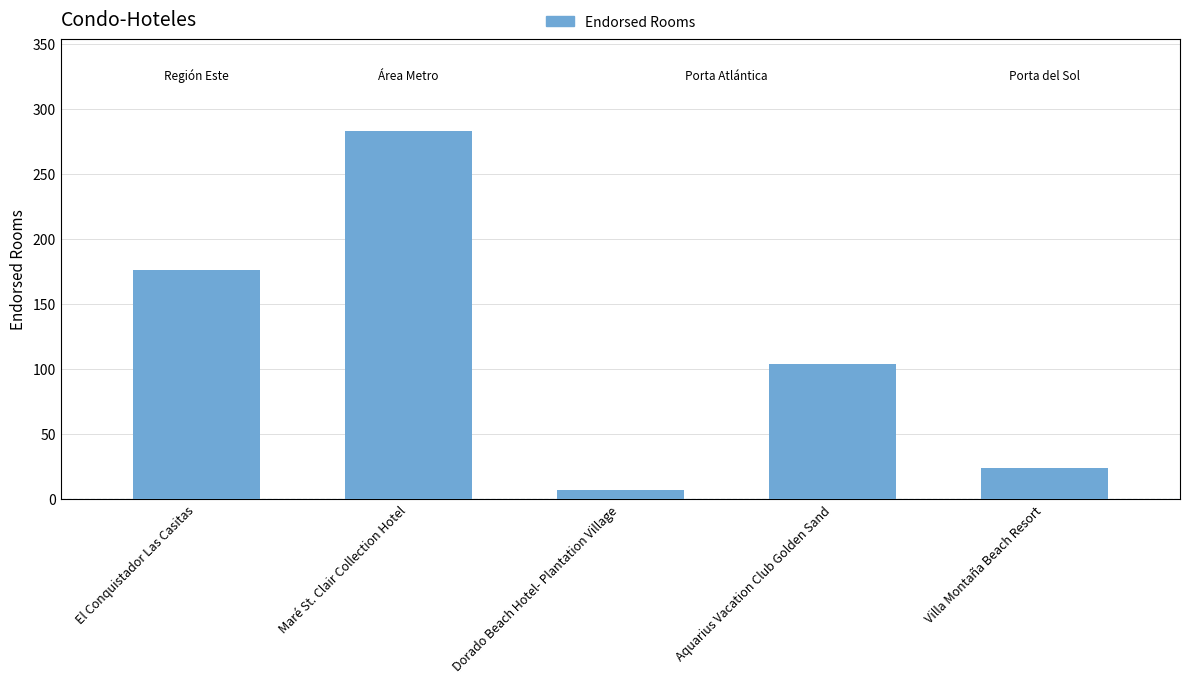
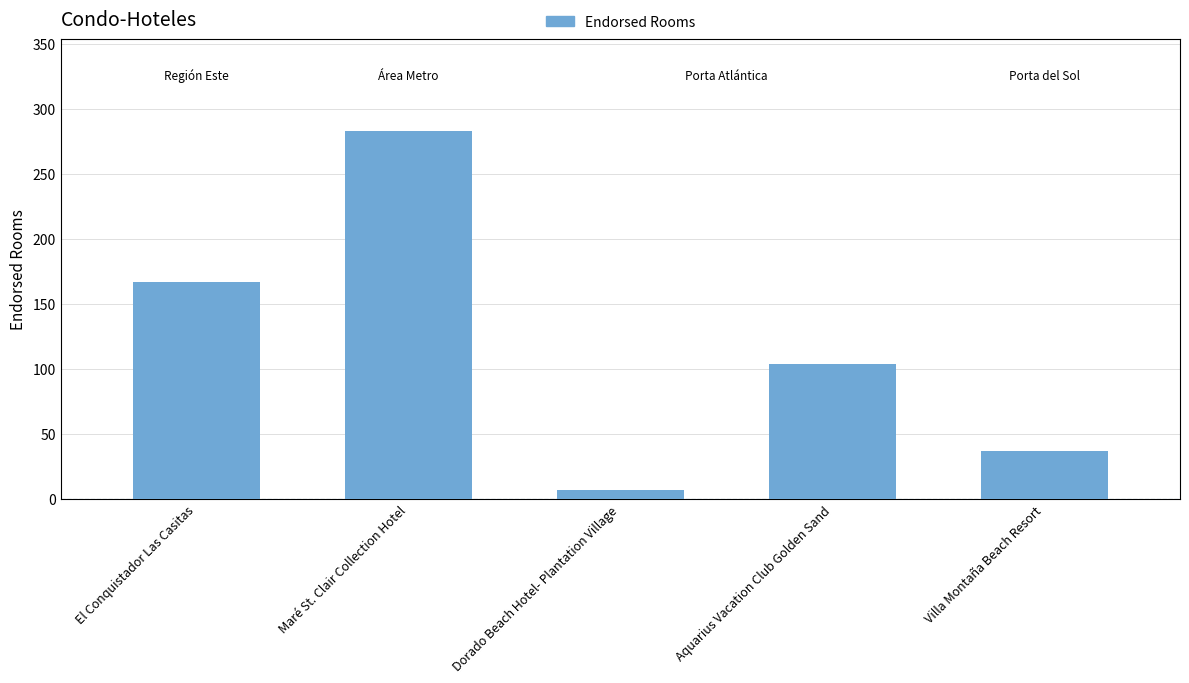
El Conquistador Las Casitas: 176 -> 167
Villa Montaña Beach Resort: 24 -> 37
